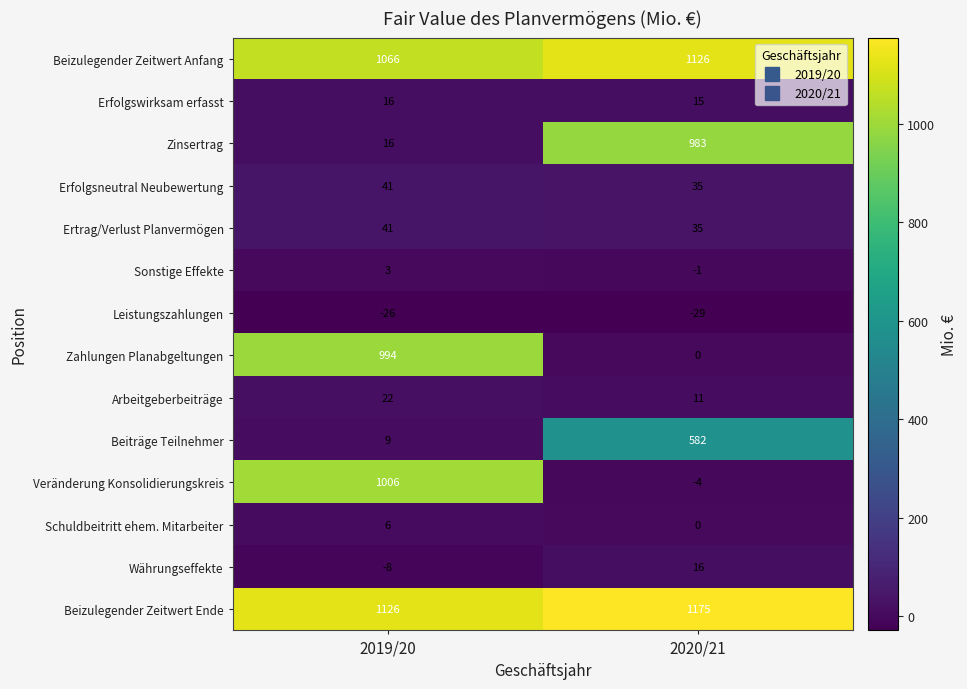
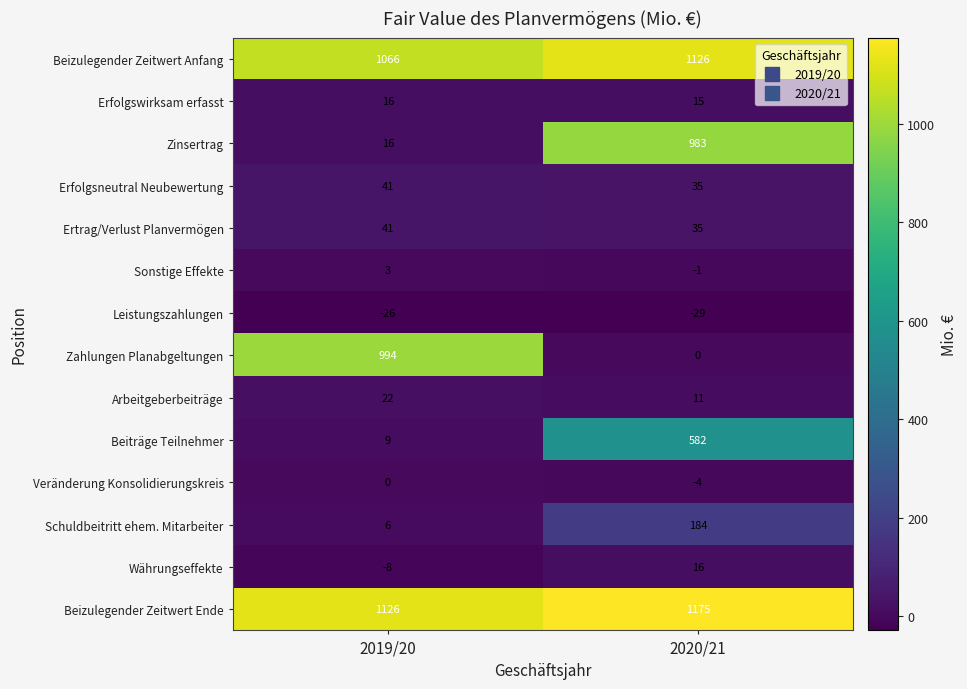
Veränderung Konsolidierungskreis, 2019/20: 1006 -> 0
Schuldbeitritt ehem. Mitarbeiter, 2020/21: 0 -> 184
